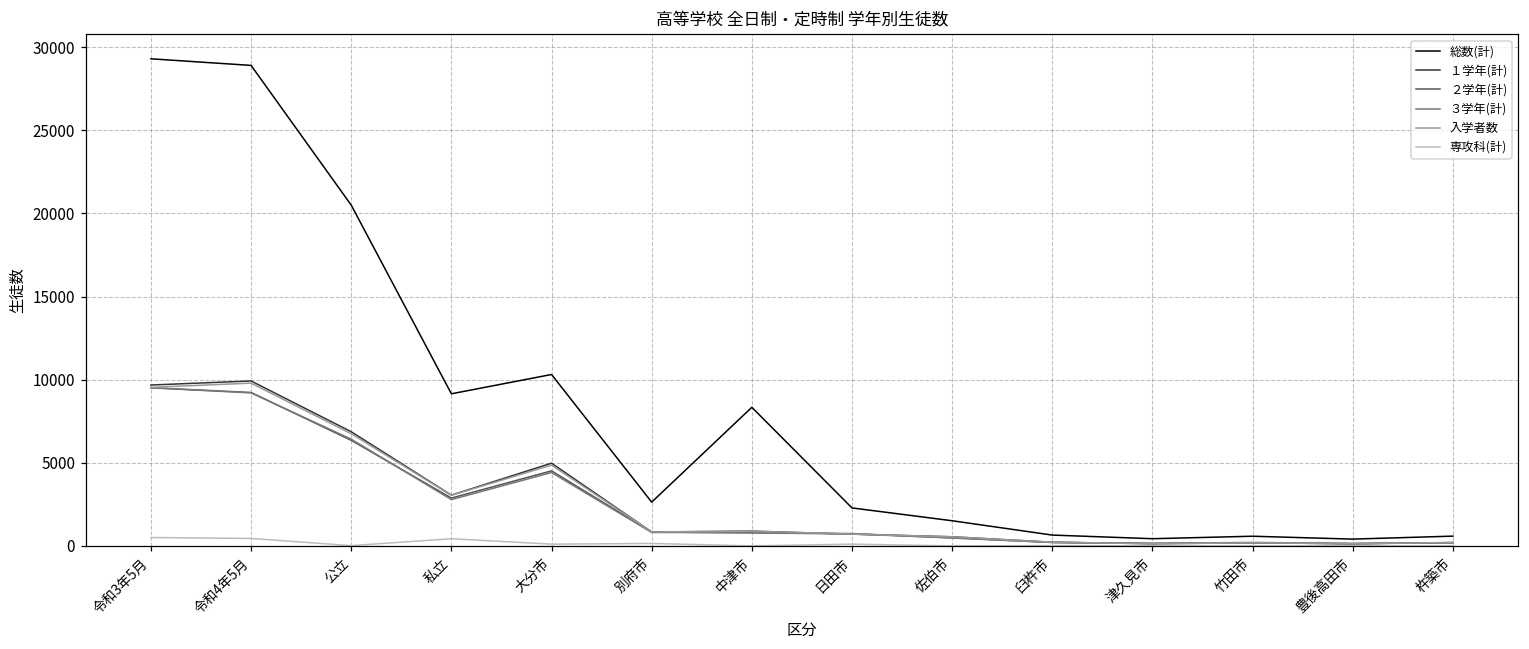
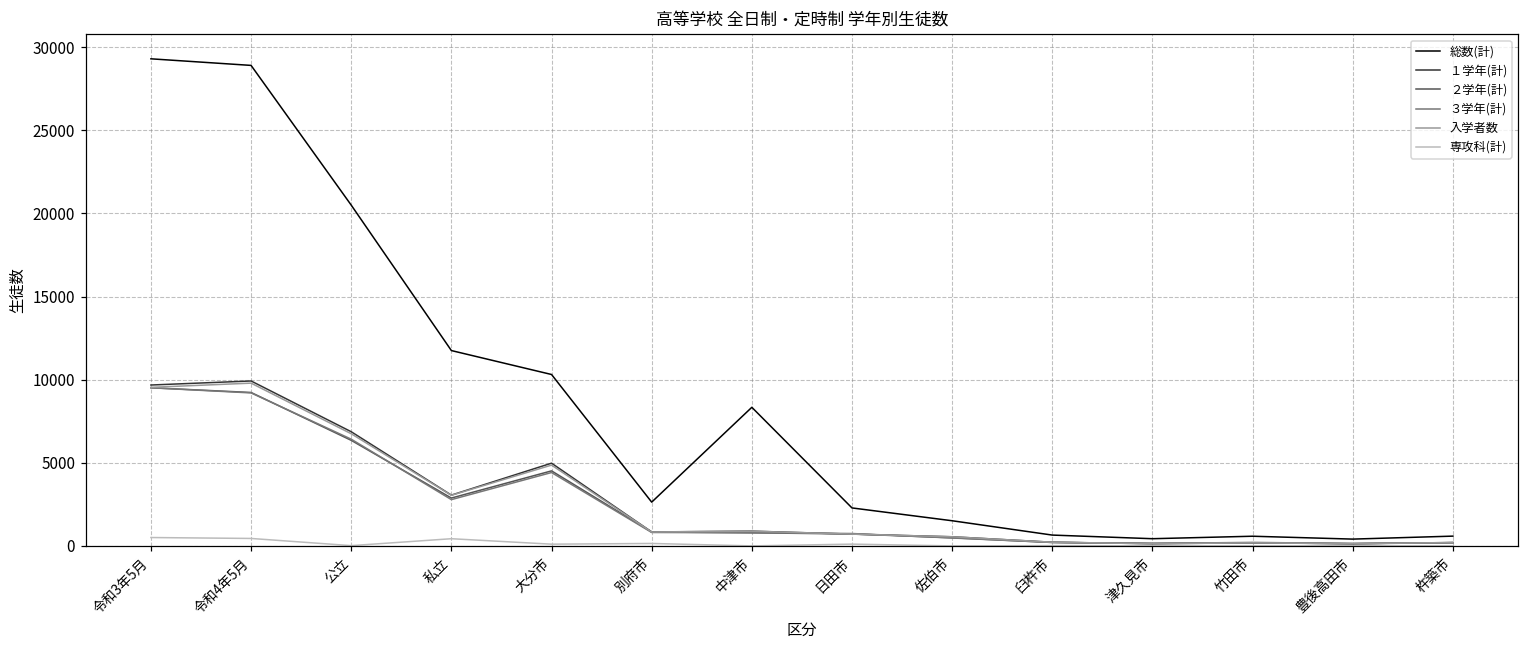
総数(計), 私立: 9100 -> 11800
